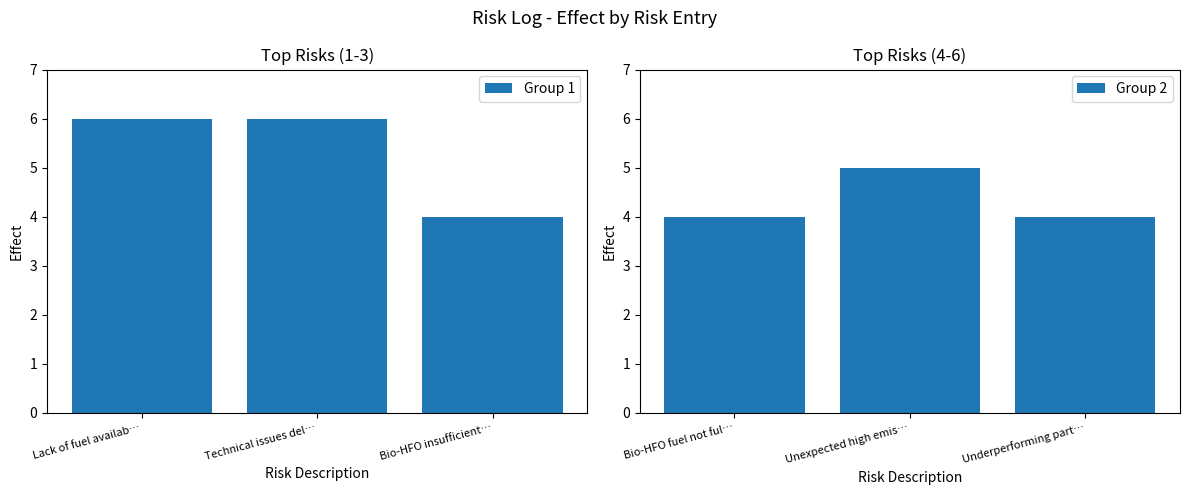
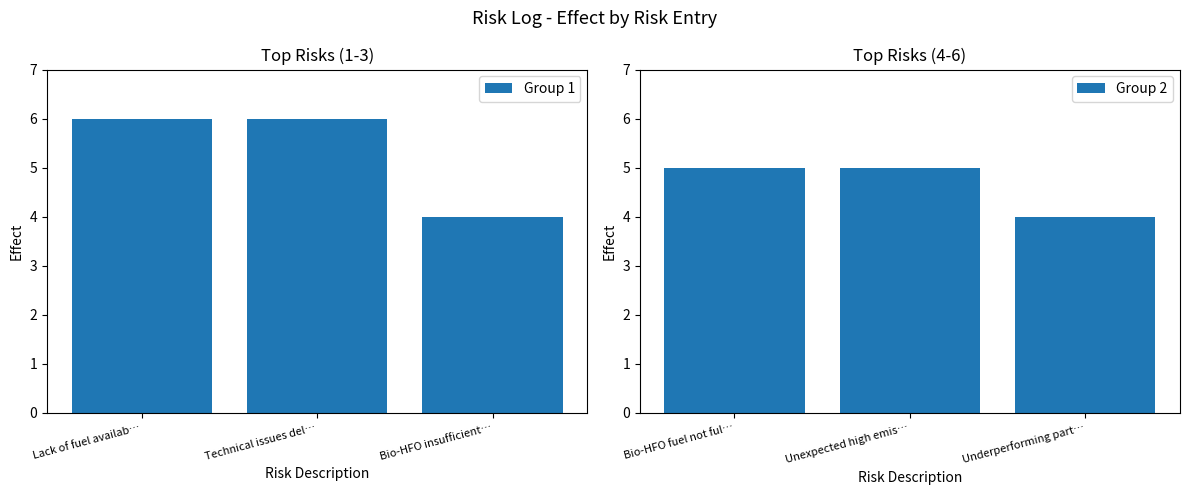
Top Risks (4-6), Bio-HFO fuel not ful…: 4 -> 5
